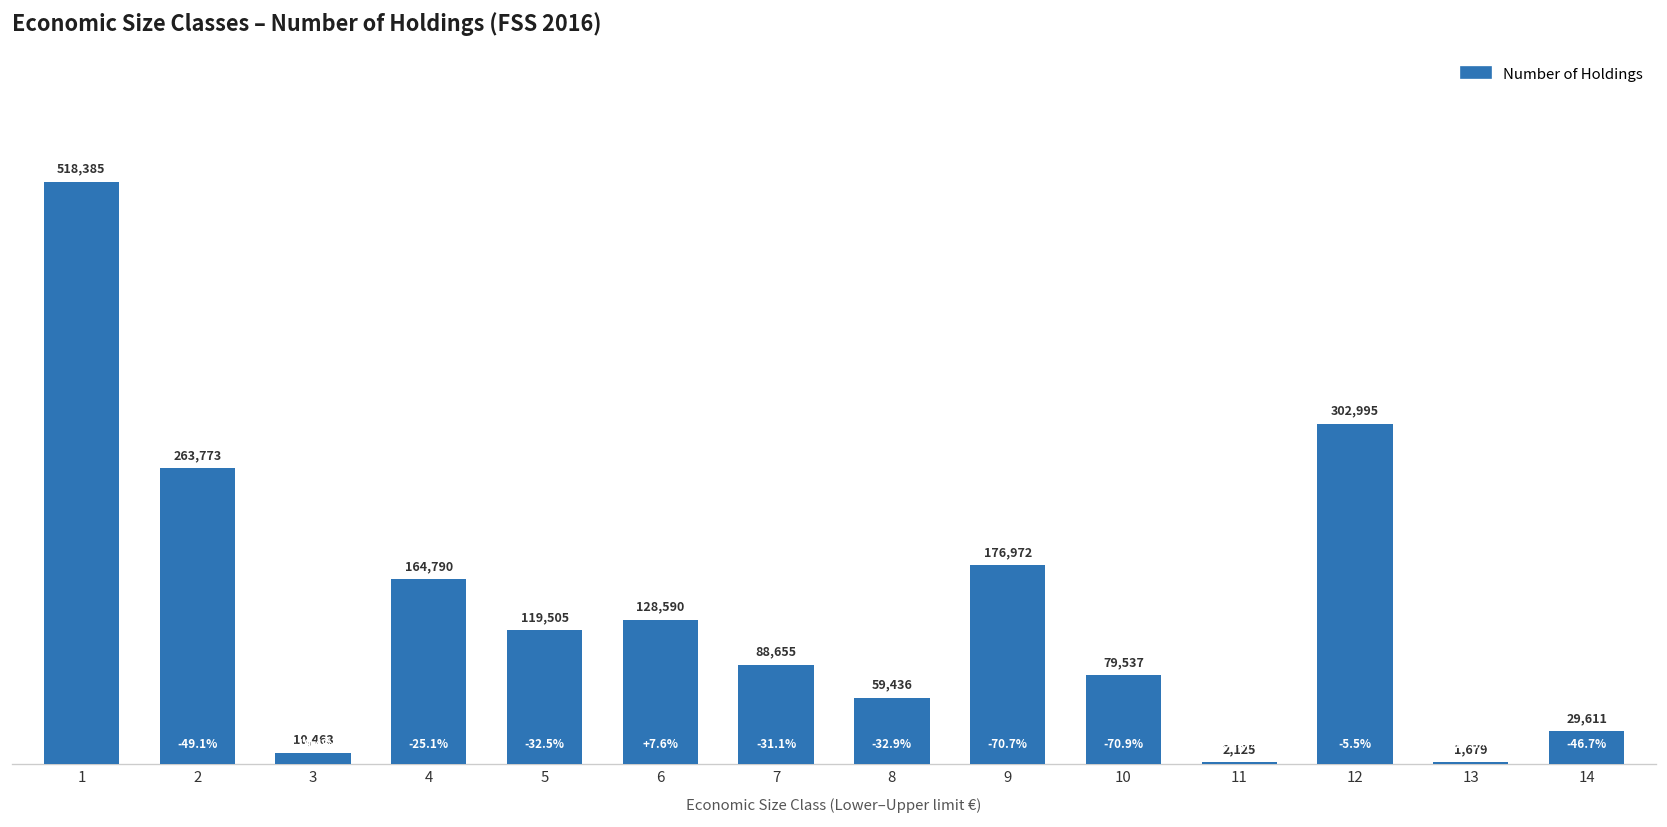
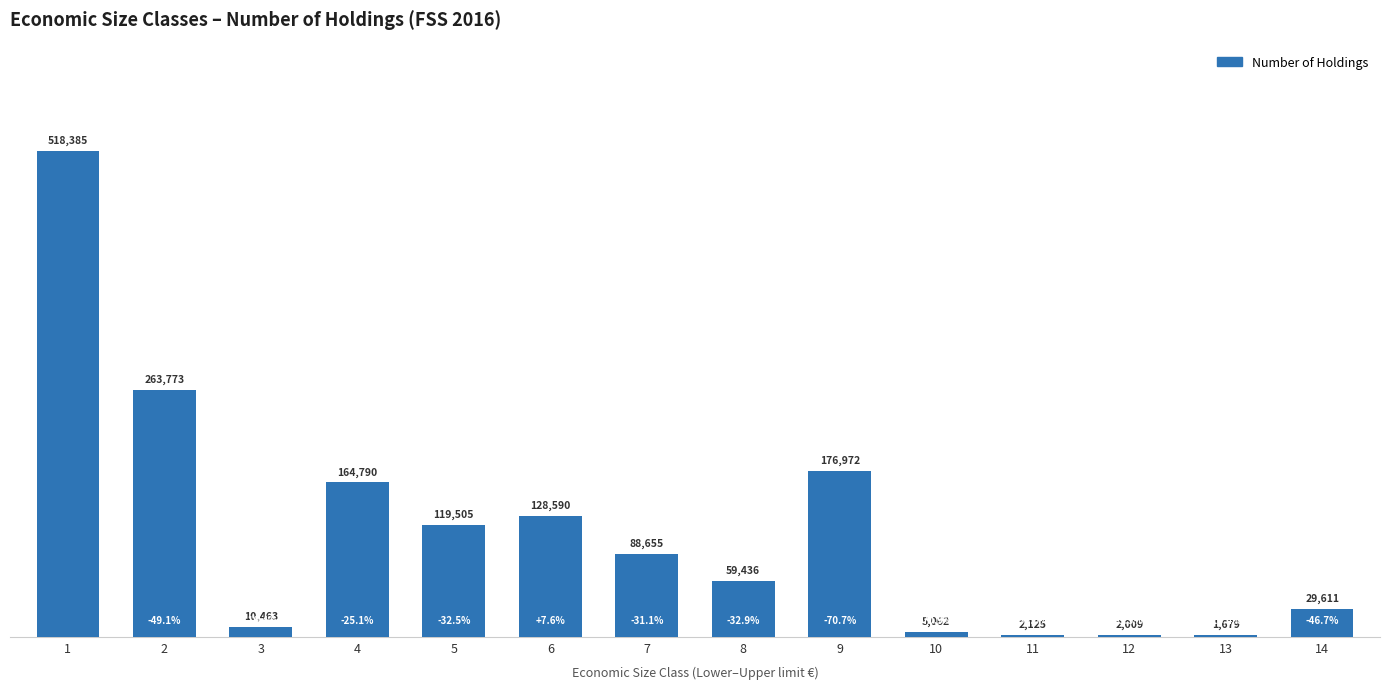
10: 79,537 -> 5,062
12: 302,995 -> 2,009
